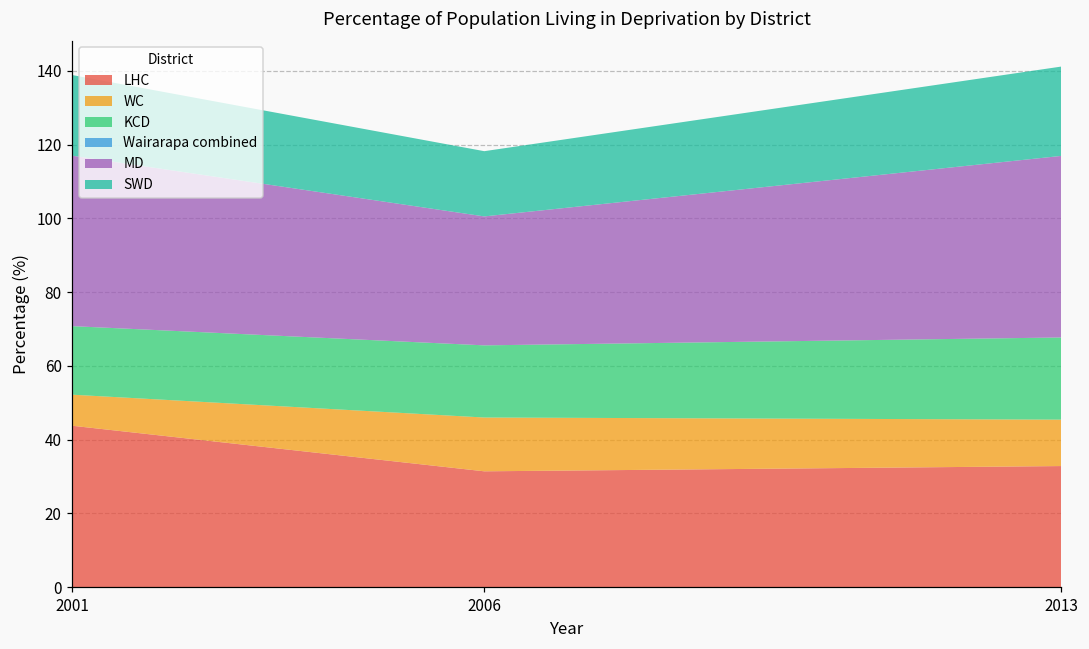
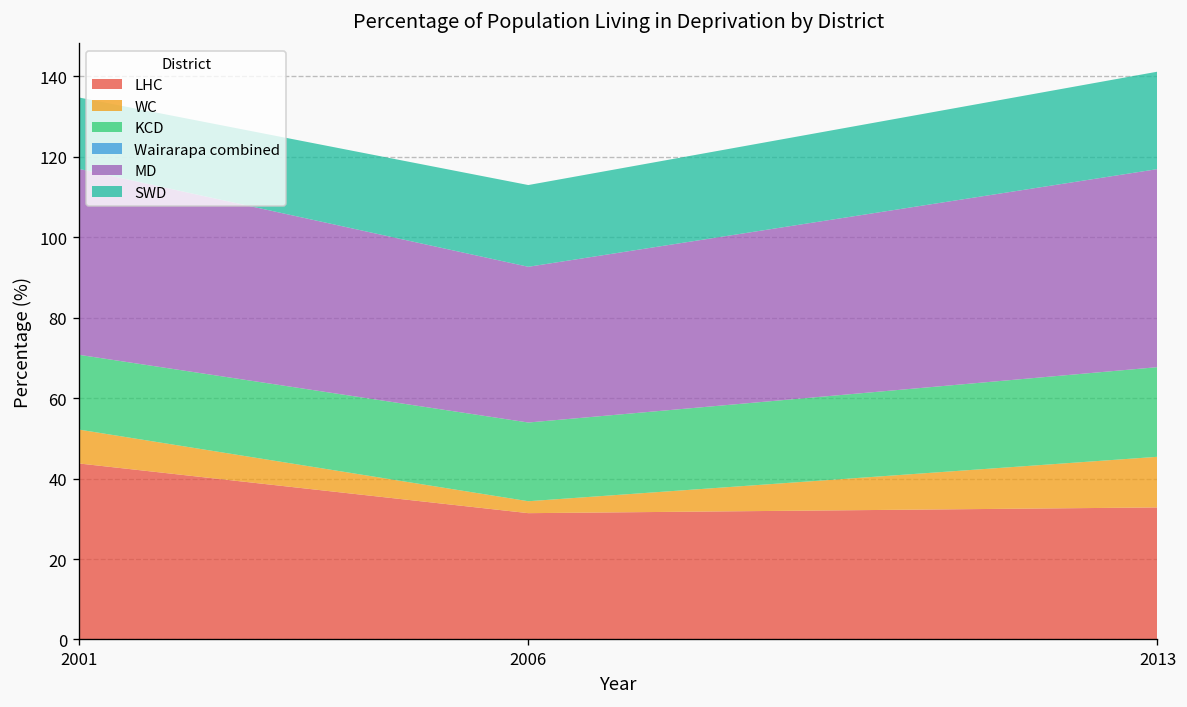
SWD, 2001: 22 -> 18
WC, 2006: 15 -> 3
MD, 2006: 35 -> 39
SWD, 2006: 18 -> 20
